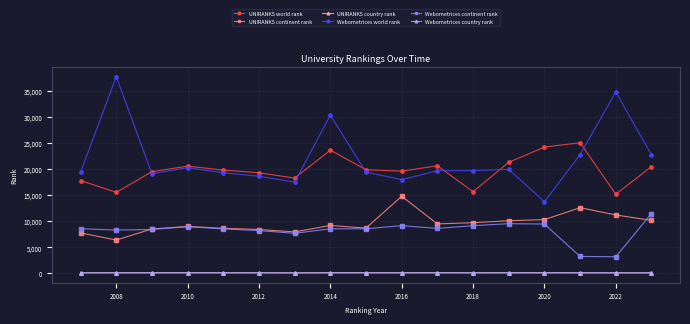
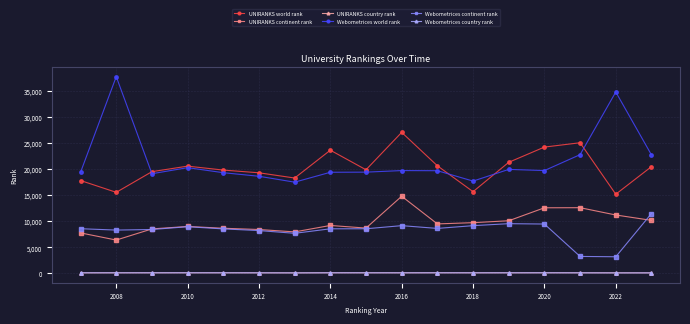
Webometrices world rank, 2014: 30,000 -> 19,000
UNIRANKS world rank, 2016: 20,000 -> 27,000
Webometrices world rank, 2016: 18,000 -> 20,000
Webometrices world rank, 2018: 20,000 -> 18,000
UNIRANKS continent rank, 2020: 10,000 -> 13,000
Webometrices world rank, 2020: 14,000 -> 20,000
